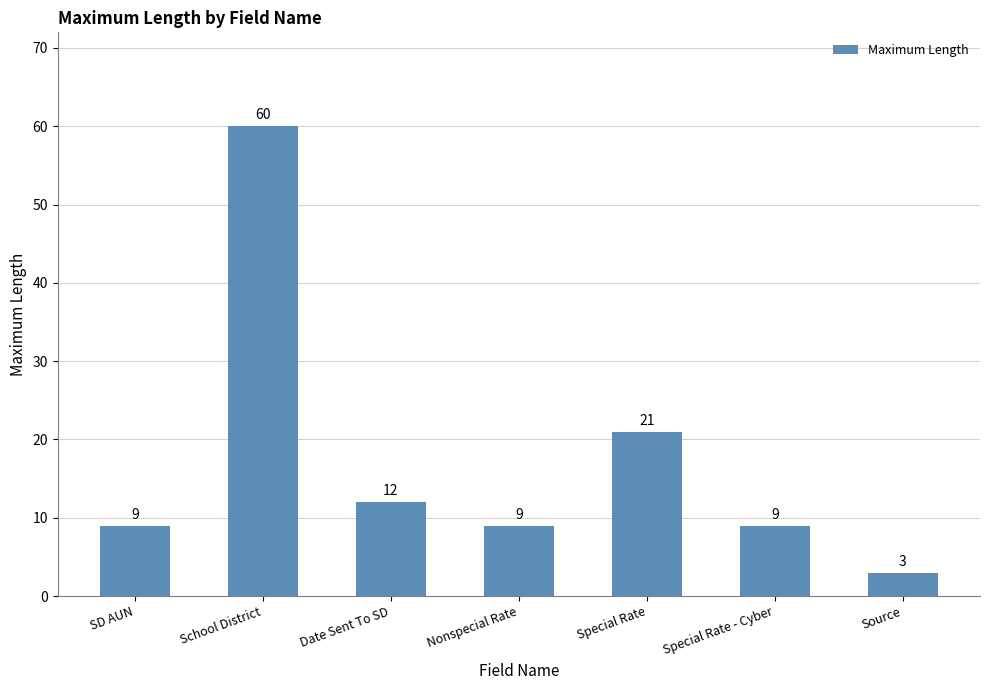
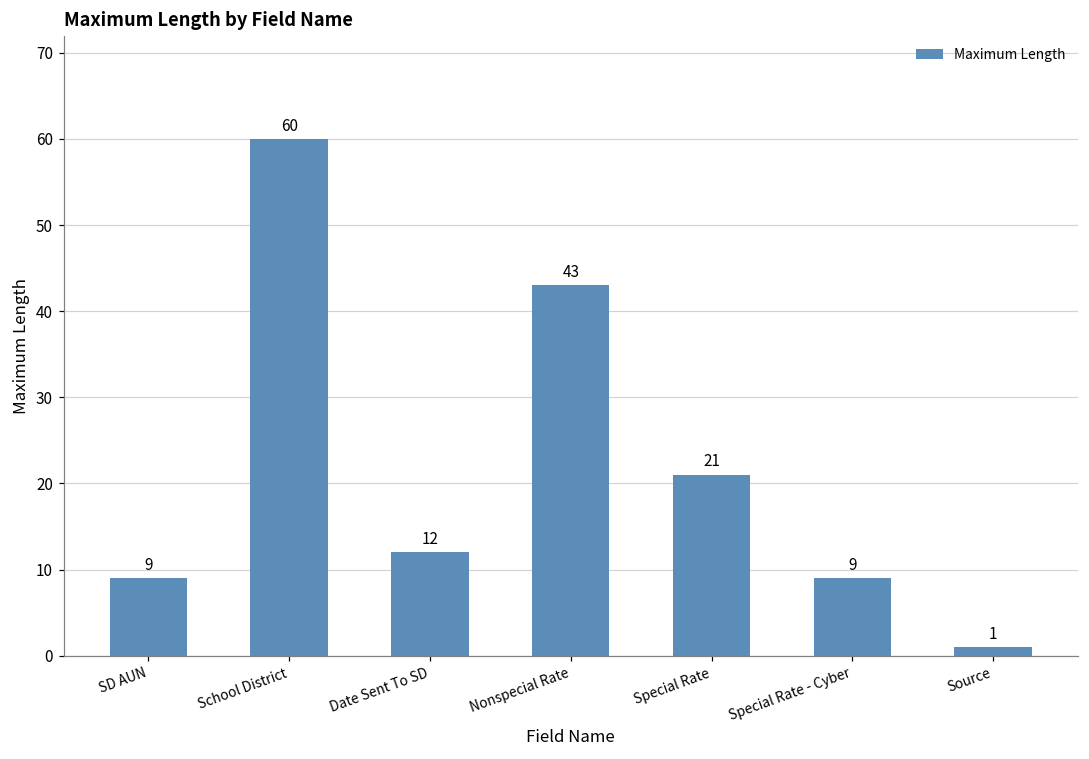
Nonspecial Rate: 9 -> 43
Source: 3 -> 1
